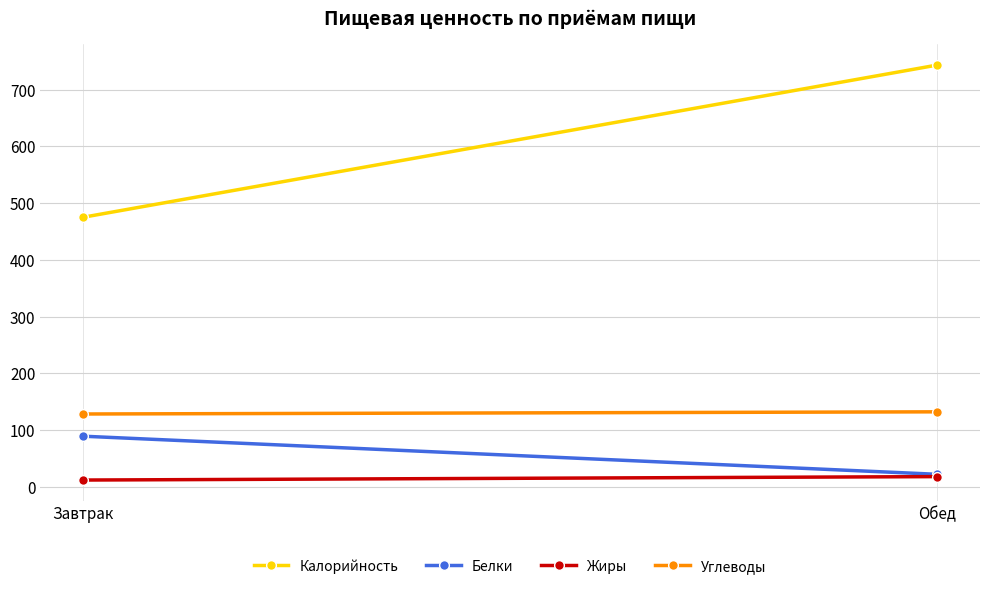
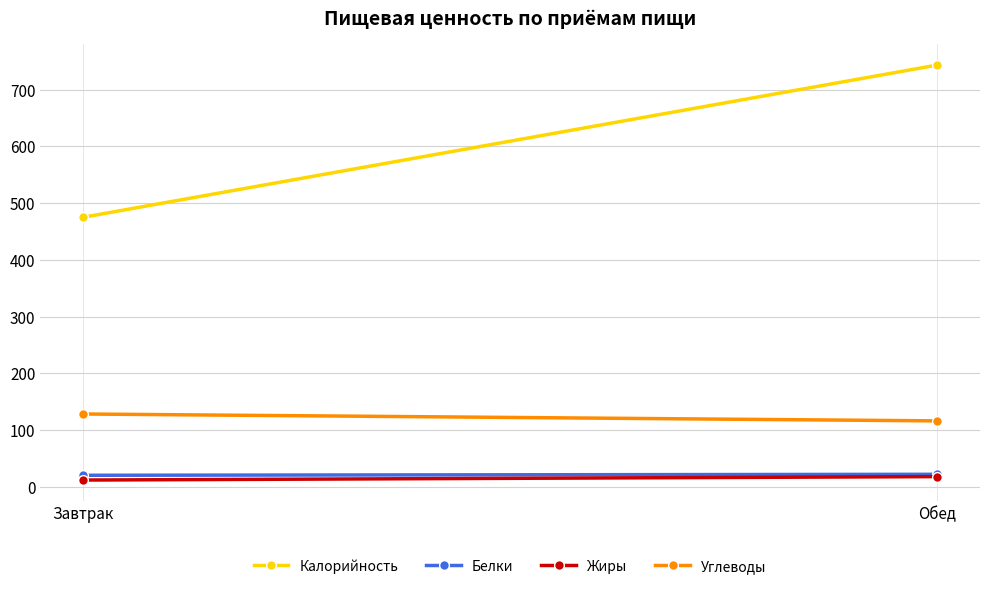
Белки, Завтрак: 90 -> 20
Углеводы, Обед: 130 -> 120
